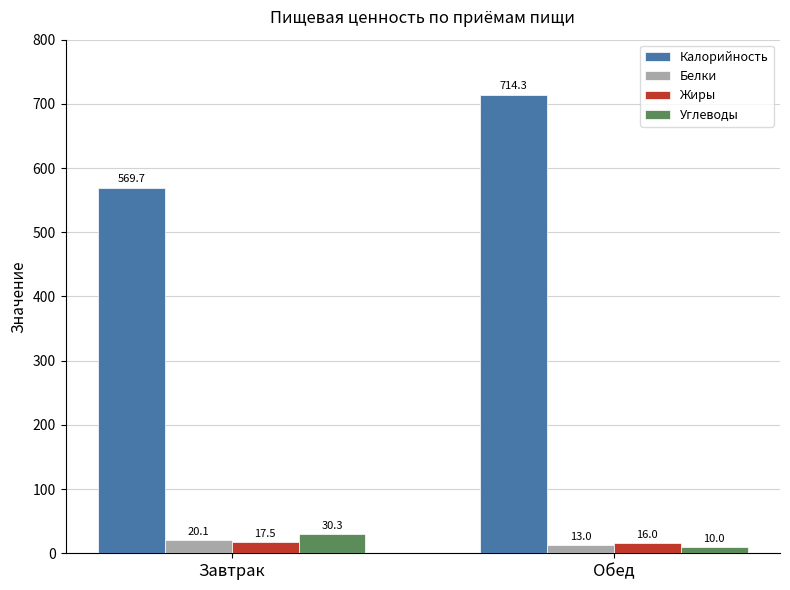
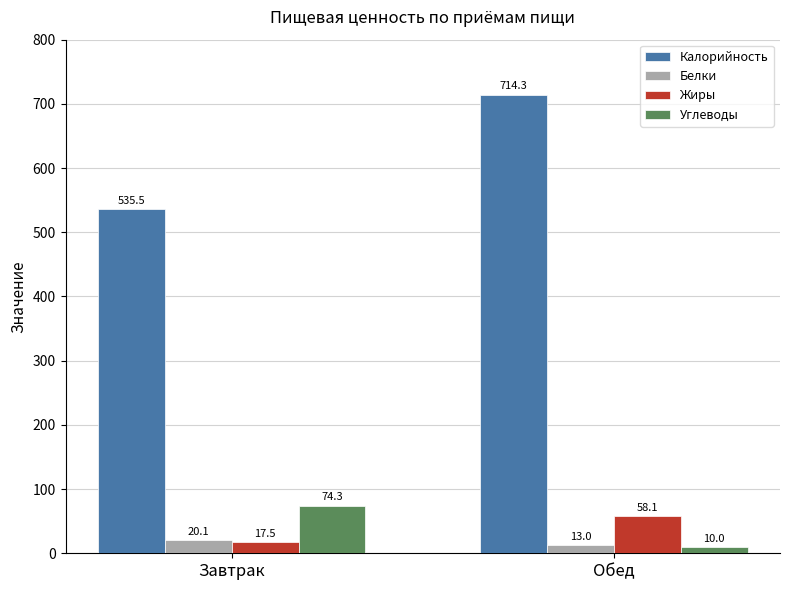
Калорийность, Завтрак: 569.7 -> 535.5
Углеводы, Завтрак: 30.3 -> 74.3
Жиры, Обед: 16.0 -> 58.1
